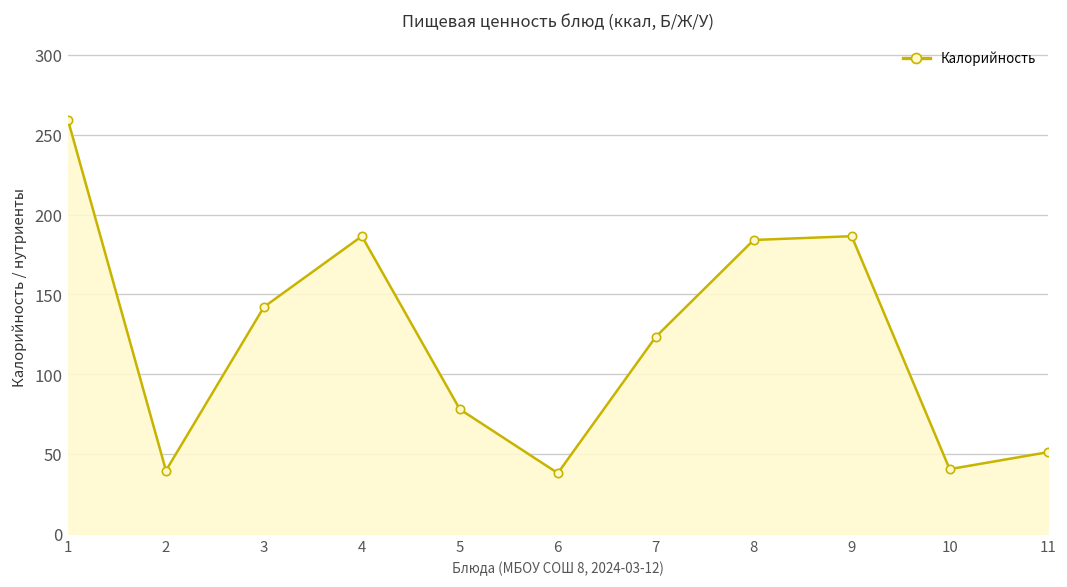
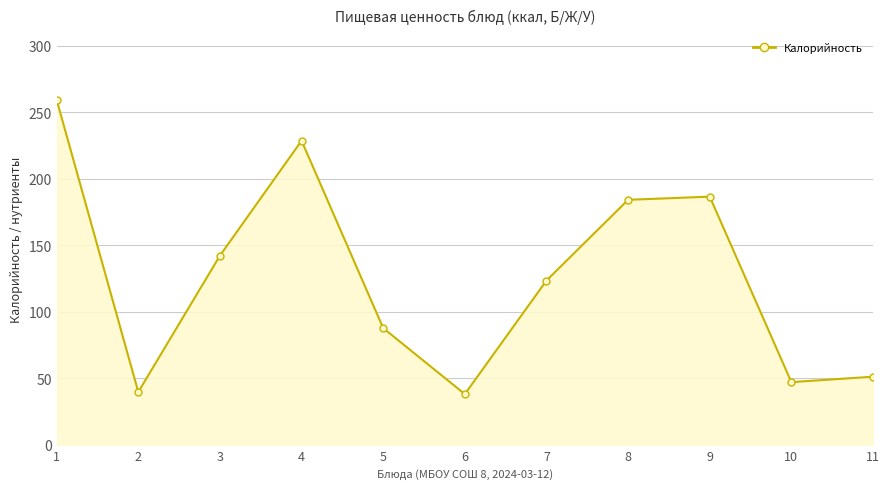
4: 186 -> 229
5: 78 -> 88
10: 41 -> 47
